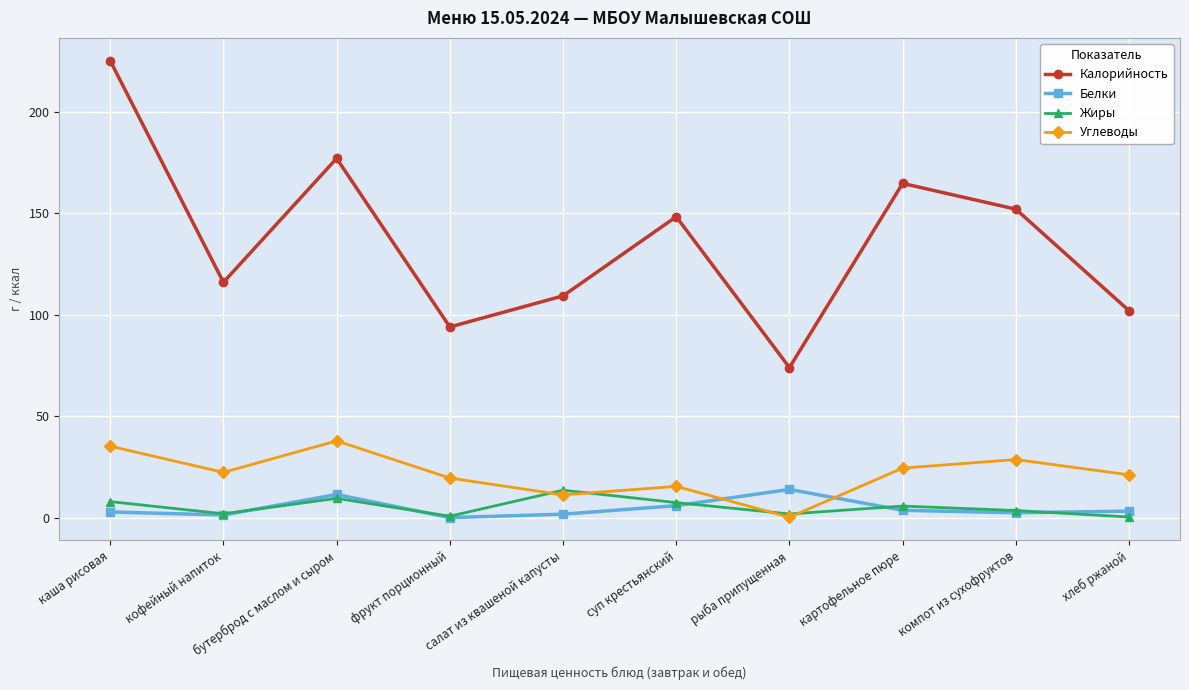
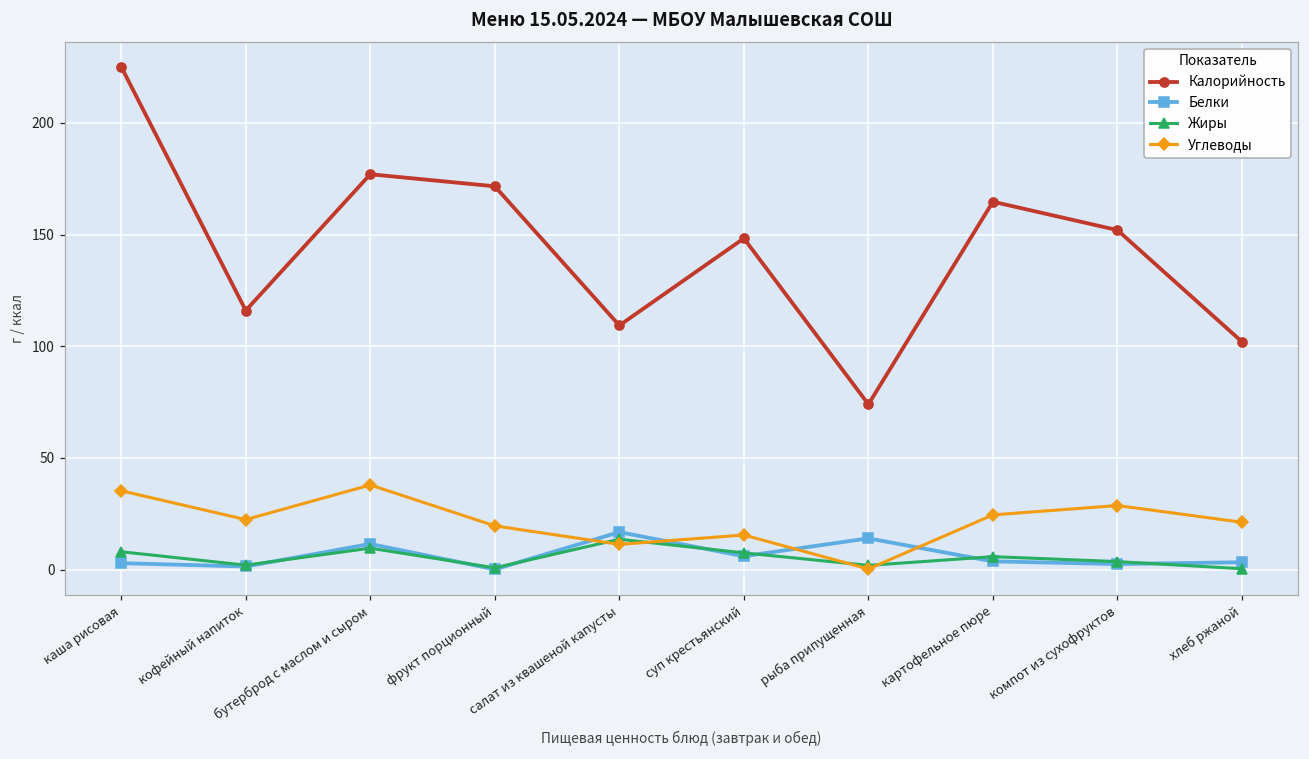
Калорийность, фрукт порционный: 94 -> 172
Белки, салат из квашеной капусты: 2 -> 17
